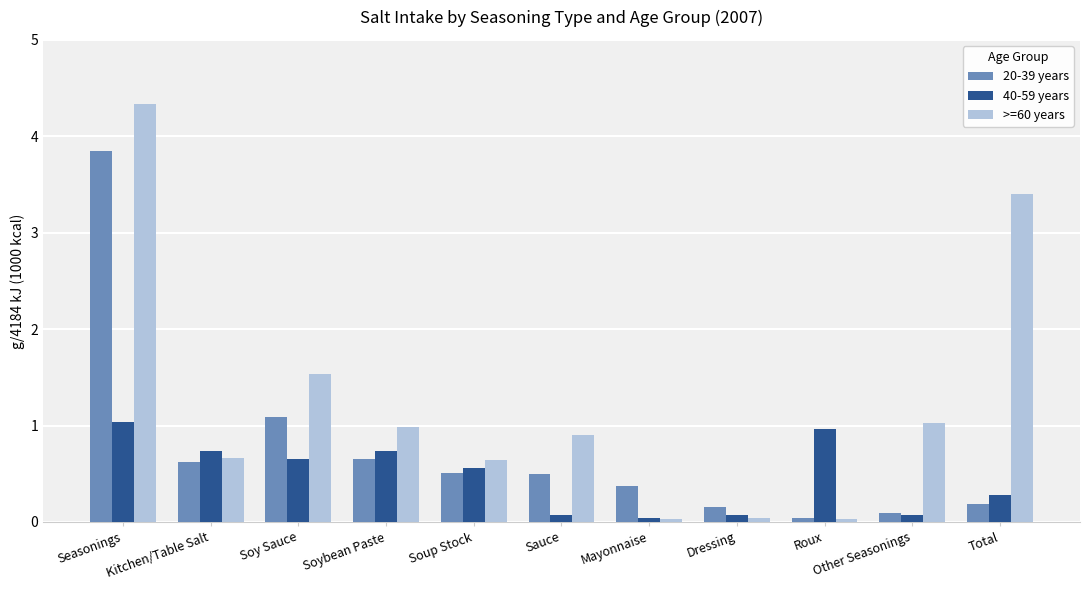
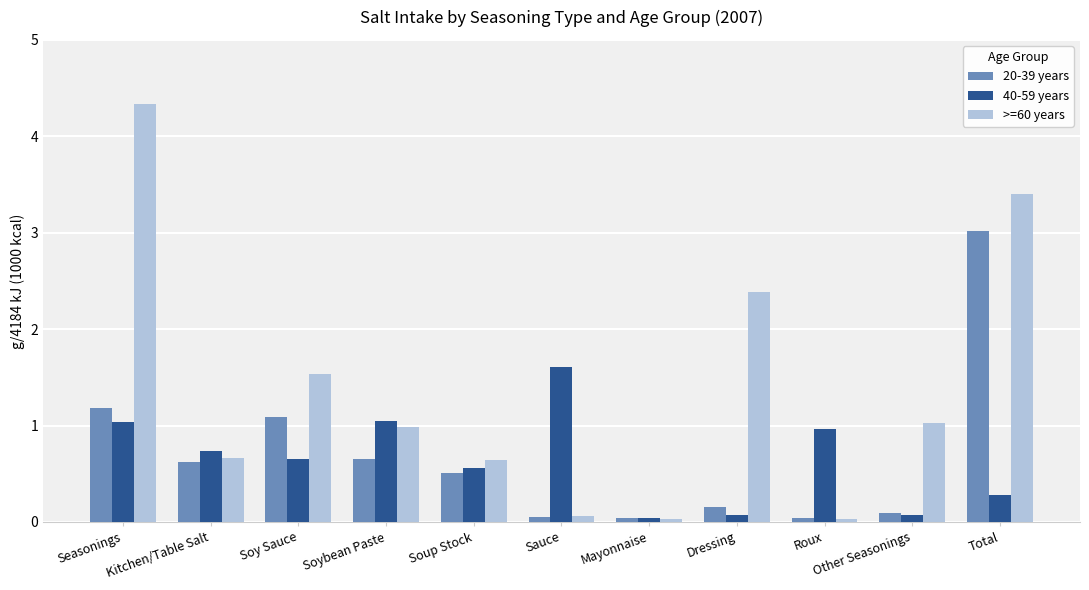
20-39 years, Seasonings: 3.9 -> 1.2
40-59 years, Soybean Paste: 0.7 -> 1.1
20-39 years, Sauce: 0.5 -> 0.1
40-59 years, Sauce: 0.1 -> 1.6
>=60 years, Sauce: 0.9 -> 0.1
20-39 years, Mayonnaise: 0.4 -> 0.0
>=60 years, Dressing: 0.0 -> 2.4
20-39 years, Total: 0.2 -> 3.0
